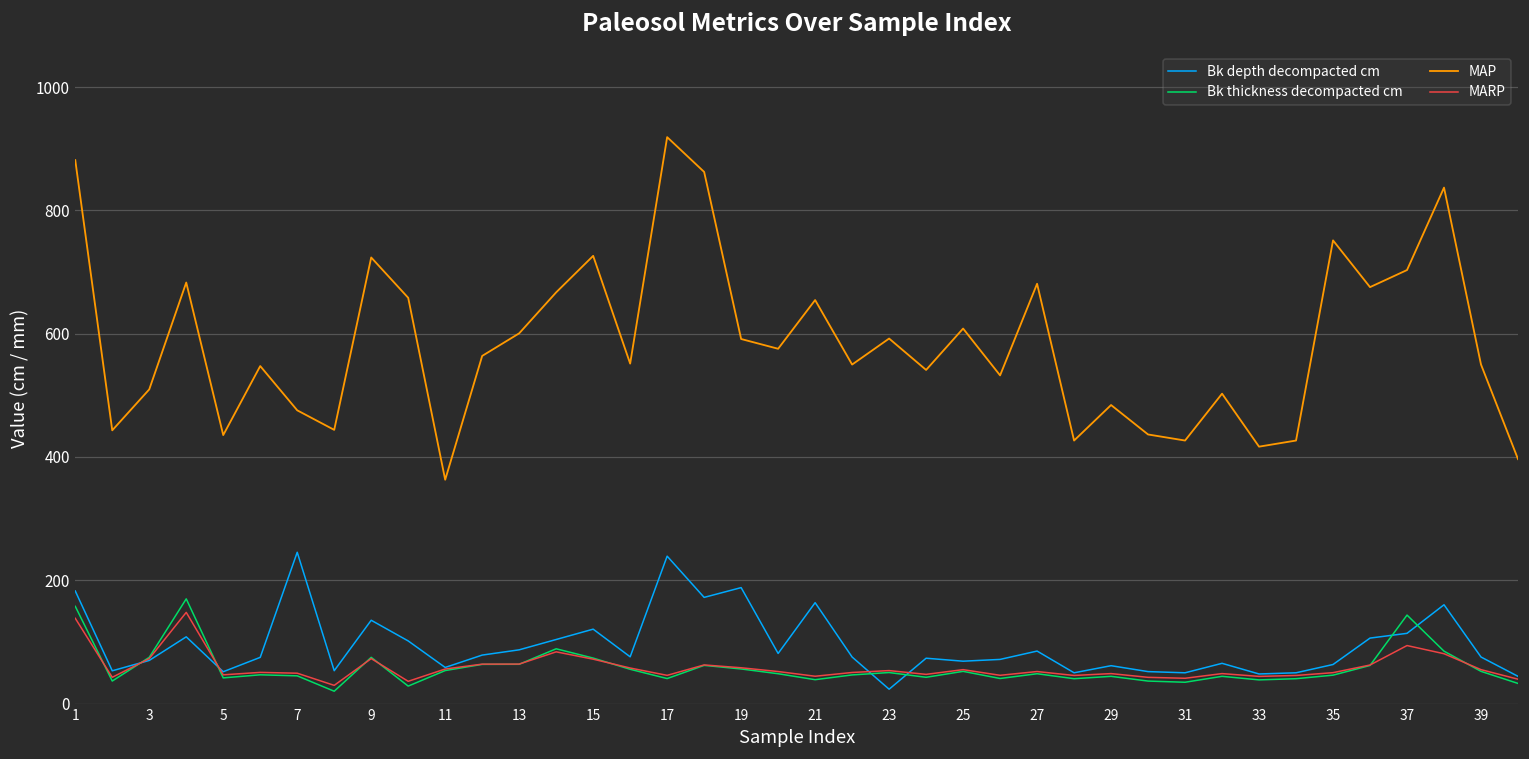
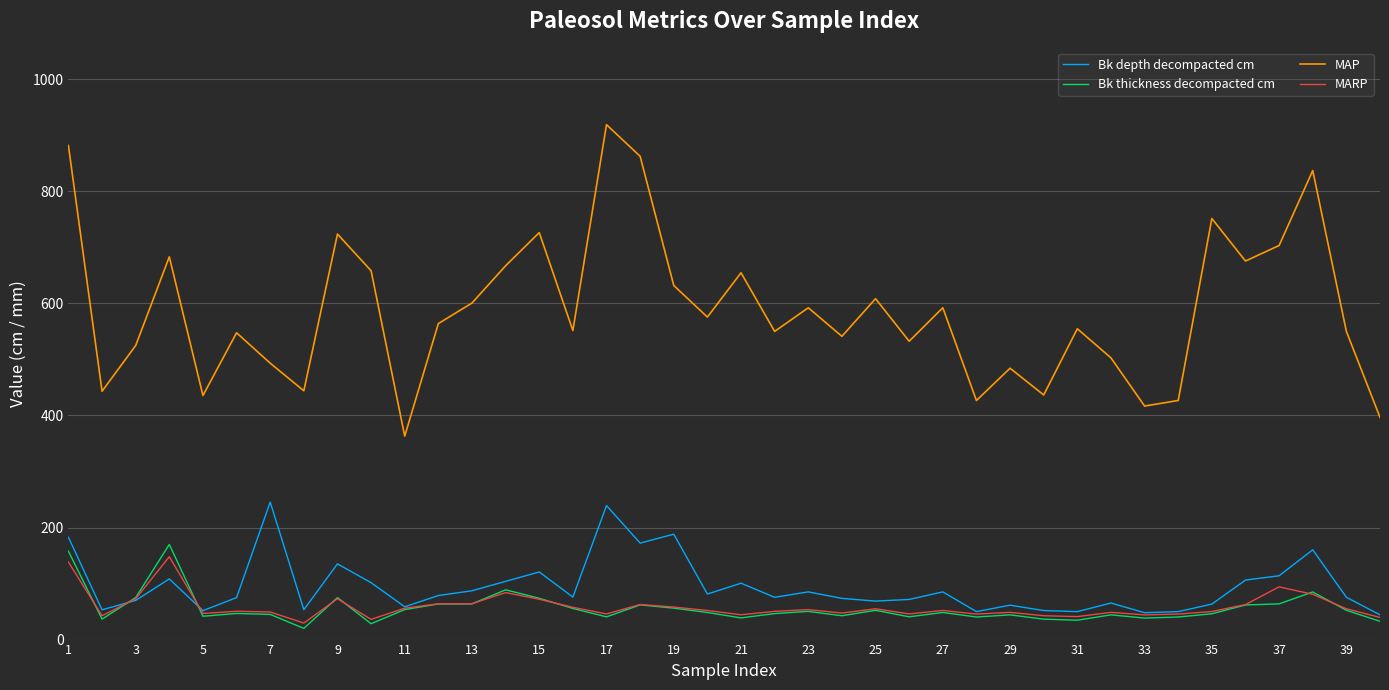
MAP, 3: 510 -> 520
MAP, 7: 480 -> 490
MAP, 19: 590 -> 630
Bk depth decompacted cm, 21: 160 -> 100
Bk depth decompacted cm, 23: 20 -> 90
MAP, 27: 680 -> 590
MAP, 31: 430 -> 550
Bk thickness decompacted cm, 37: 140 -> 60
